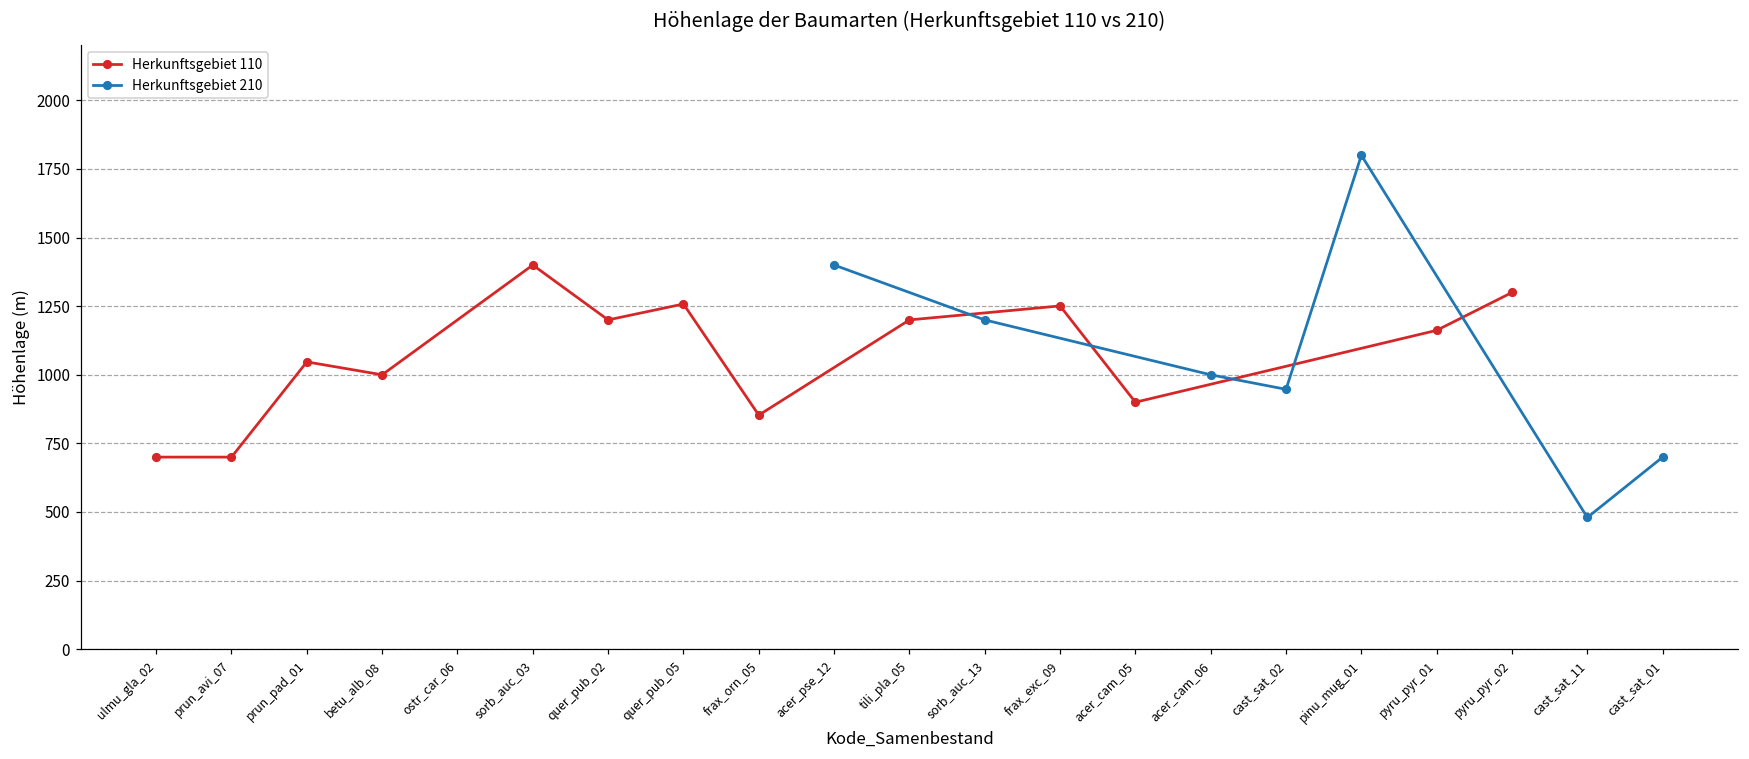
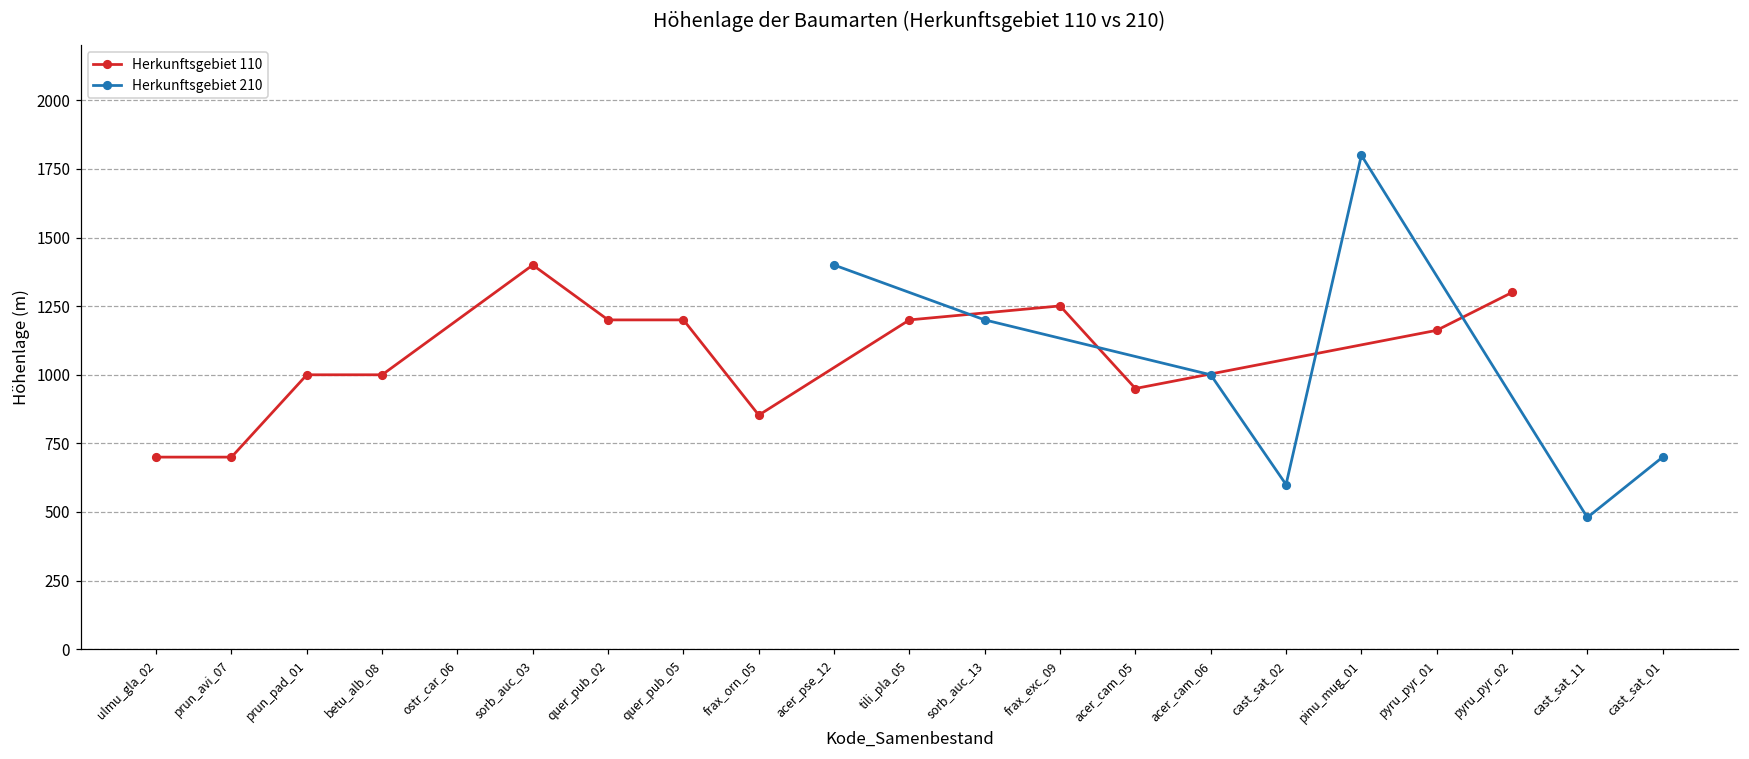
Herkunftsgebiet 110, prun_pad_01: 1050 -> 1000
Herkunftsgebiet 110, quer_pub_05: 1260 -> 1200
Herkunftsgebiet 110, acer_cam_05: 900 -> 950
Herkunftsgebiet 210, cast_sat_02: 950 -> 600
